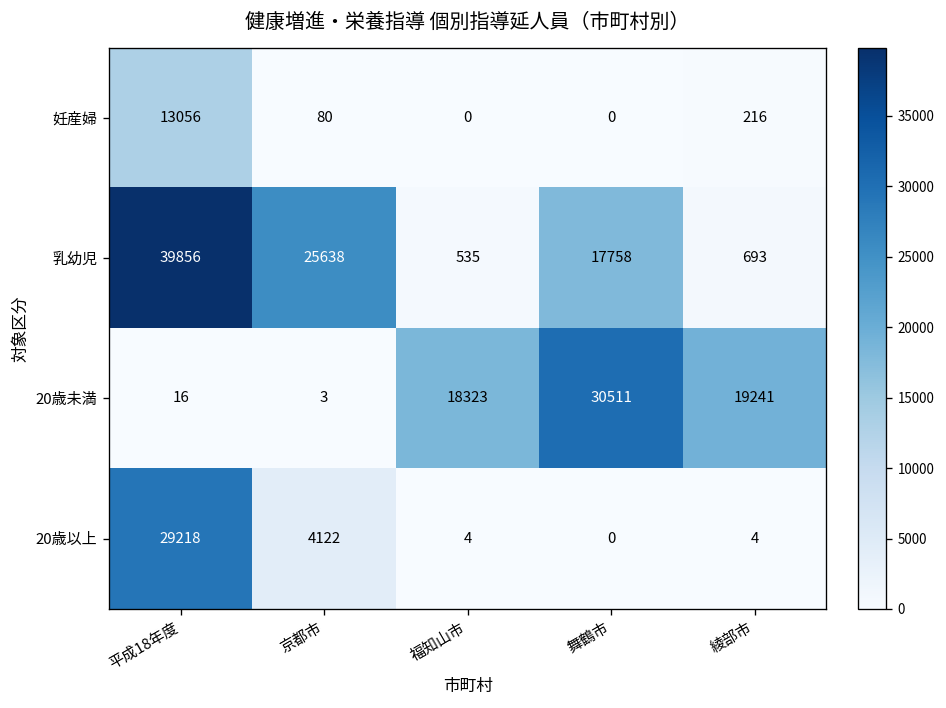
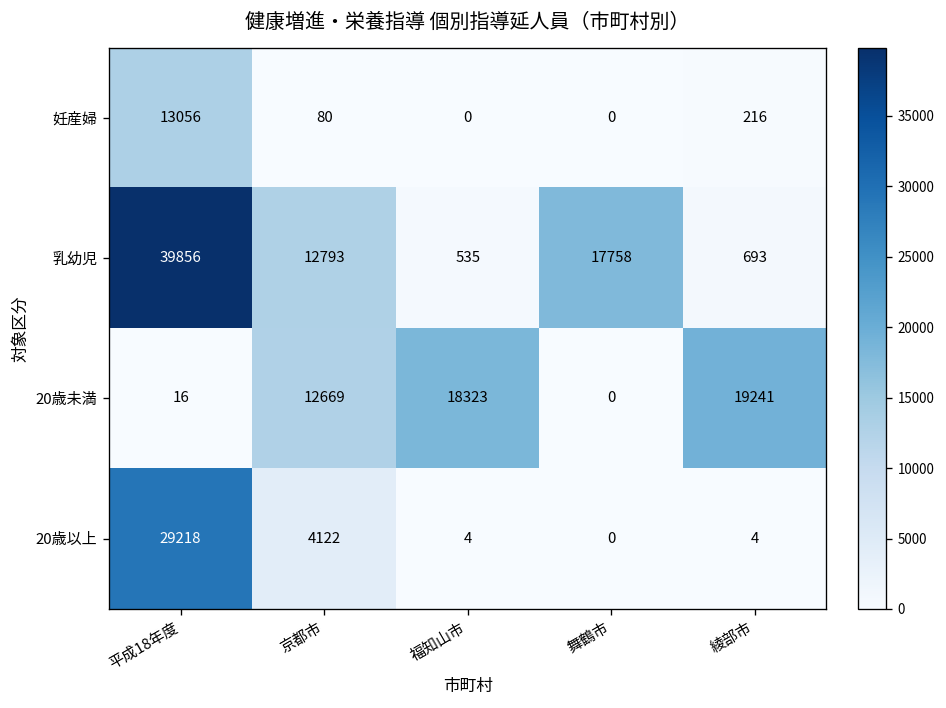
乳幼児, 京都市: 25638 -> 12793
20歳未満, 京都市: 3 -> 12669
20歳未満, 舞鶴市: 30511 -> 0
